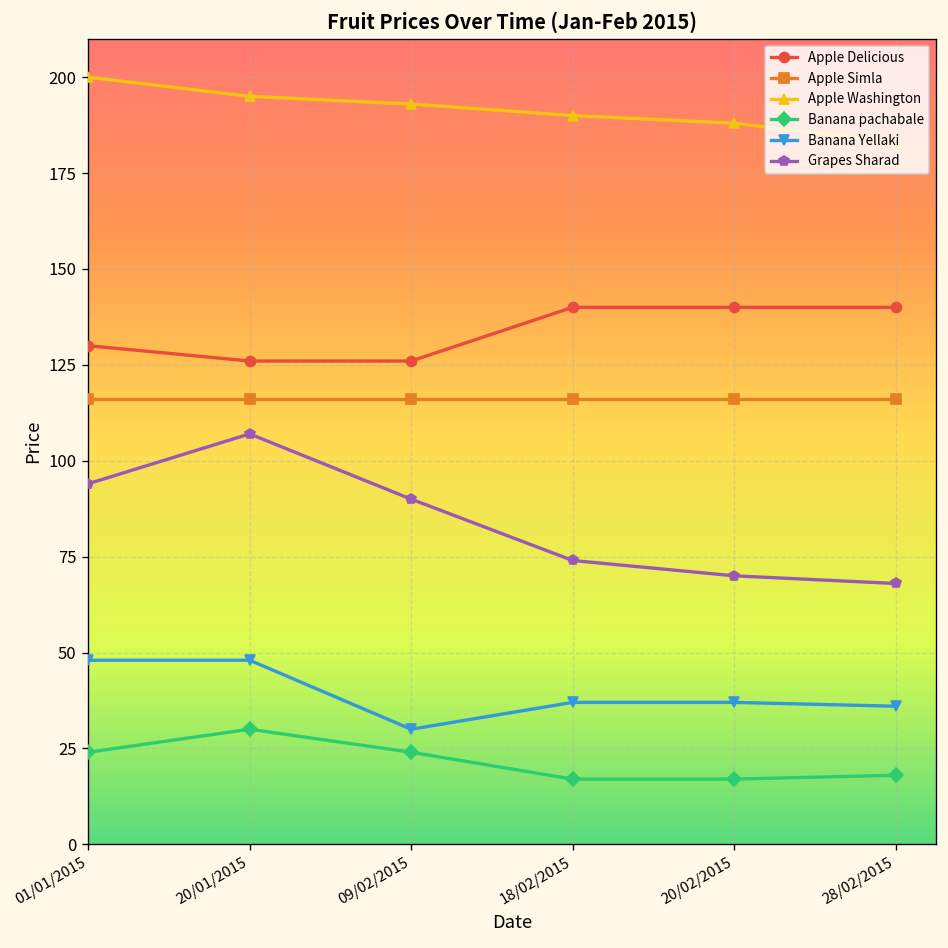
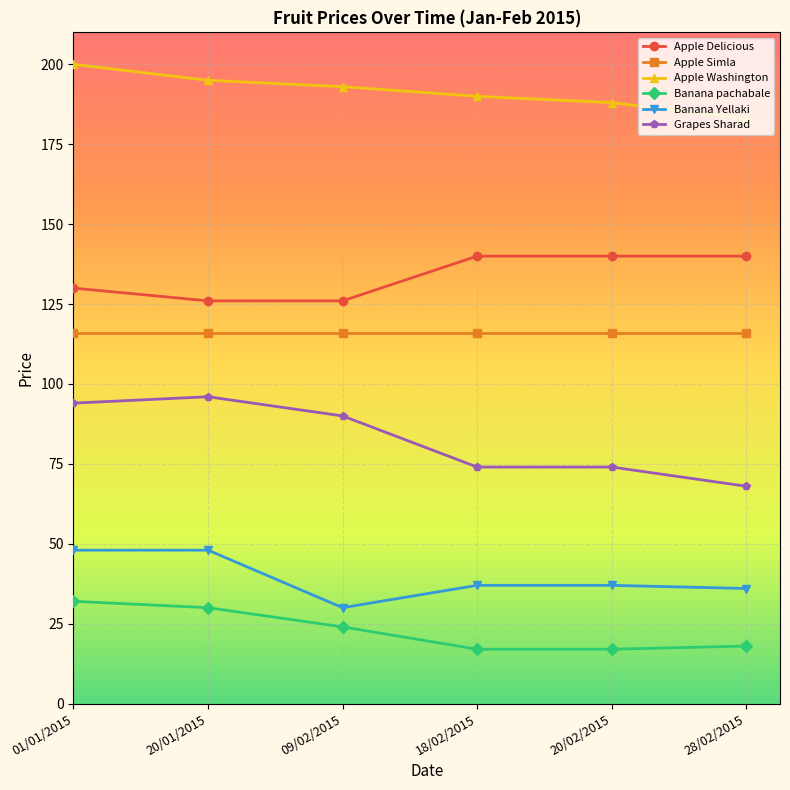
Banana pachabale, 01/01/2015: 24 -> 32
Grapes Sharad, 20/01/2015: 107 -> 96
Grapes Sharad, 20/02/2015: 70 -> 74
